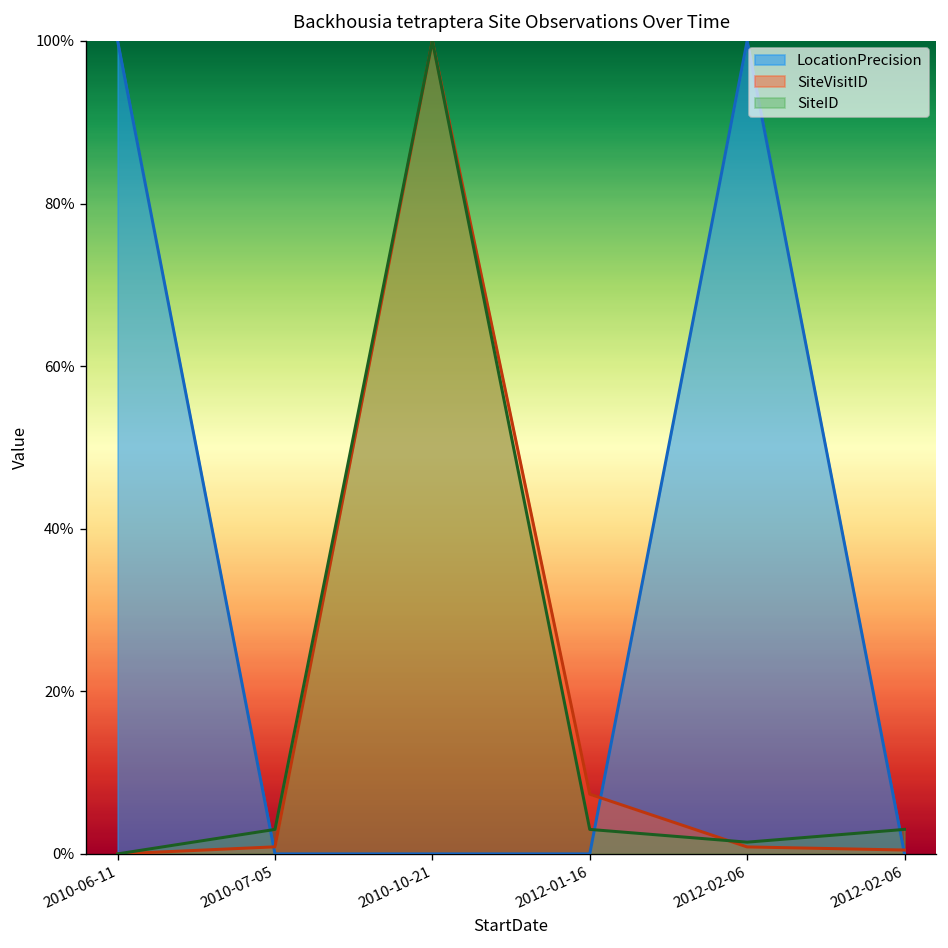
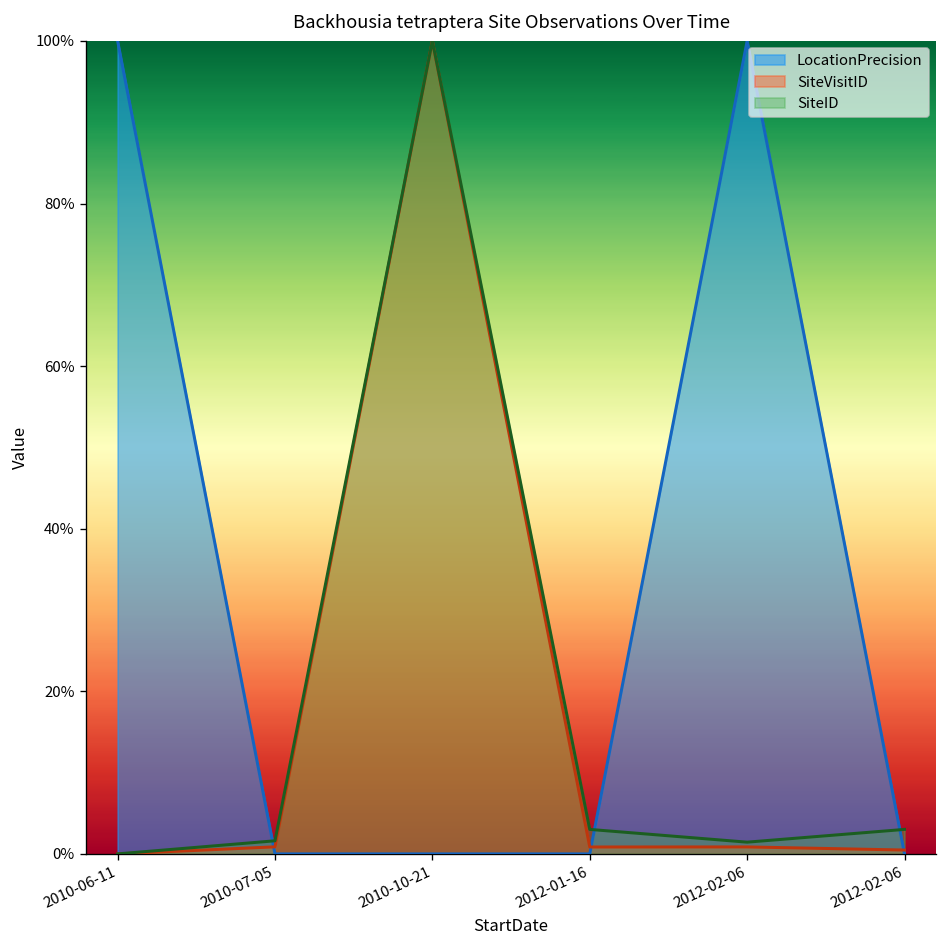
SiteID, 2010-07-05: 3% -> 2%
SiteVisitID, 2012-01-16: 7% -> 1%
